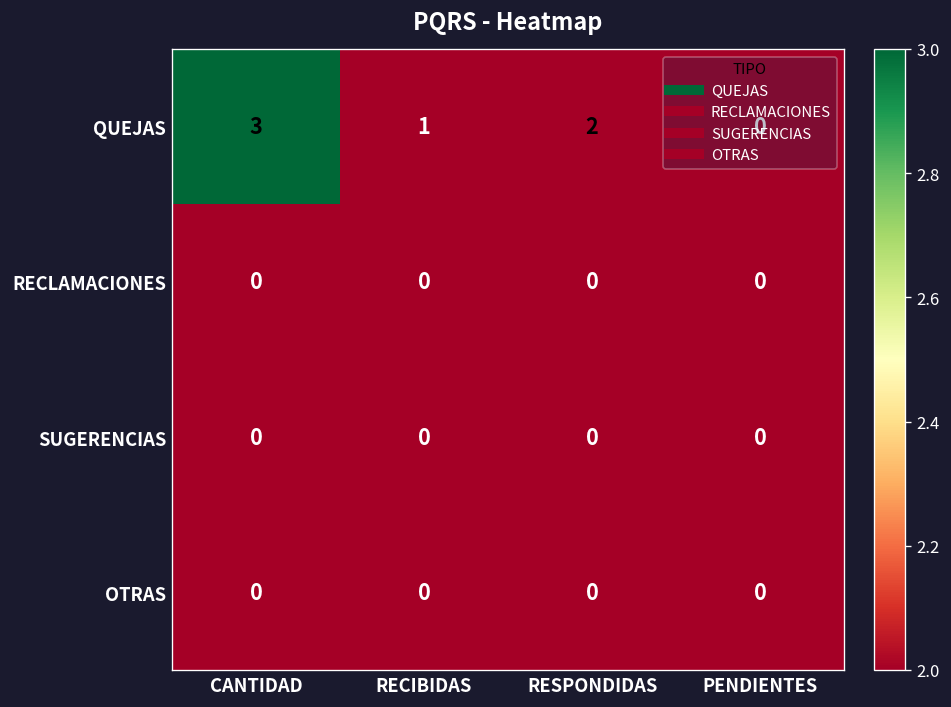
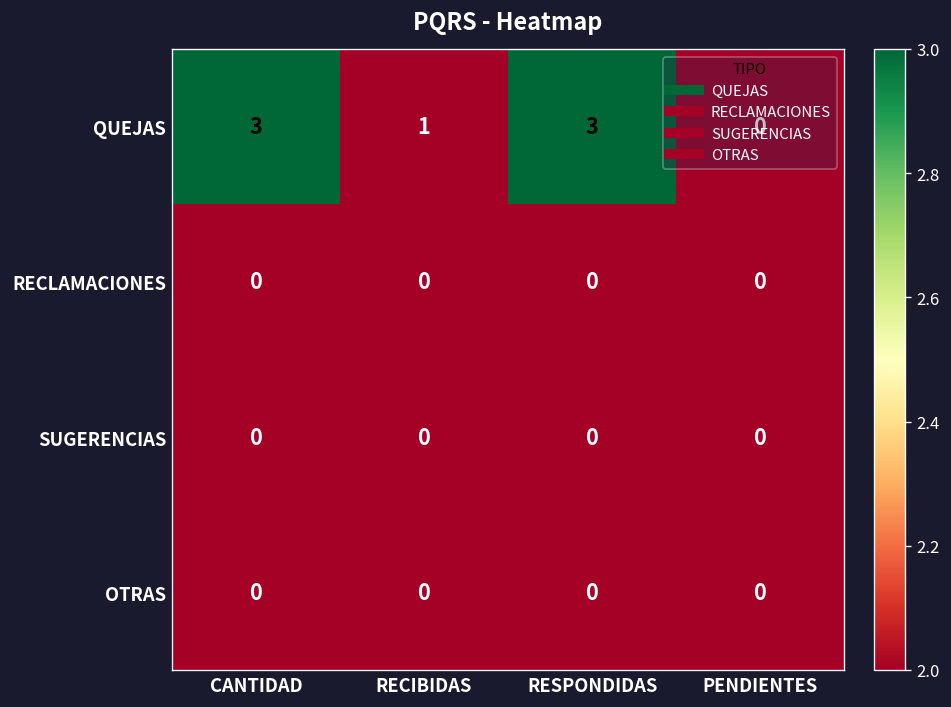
QUEJAS, RESPONDIDAS: 2 -> 3
